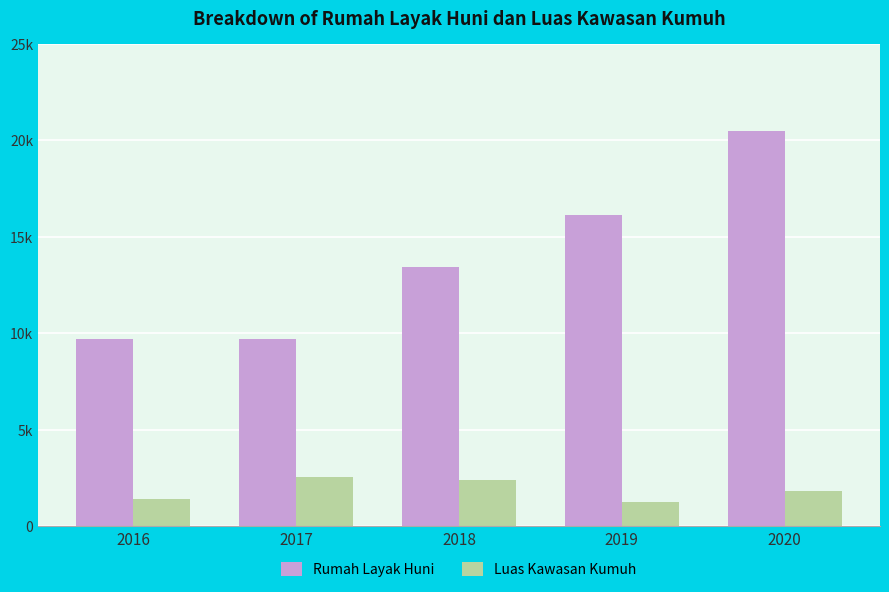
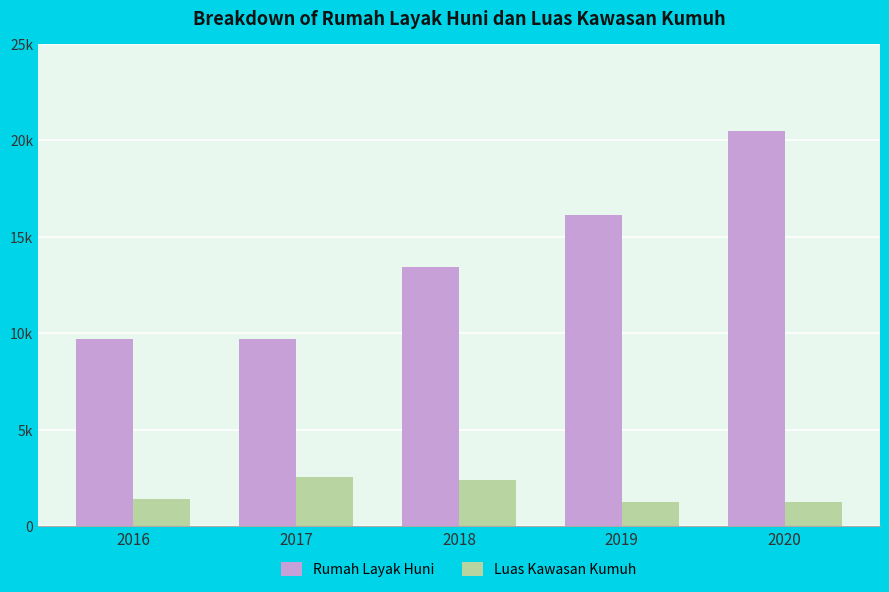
Luas Kawasan Kumuh, 2020: 1800 -> 1300
